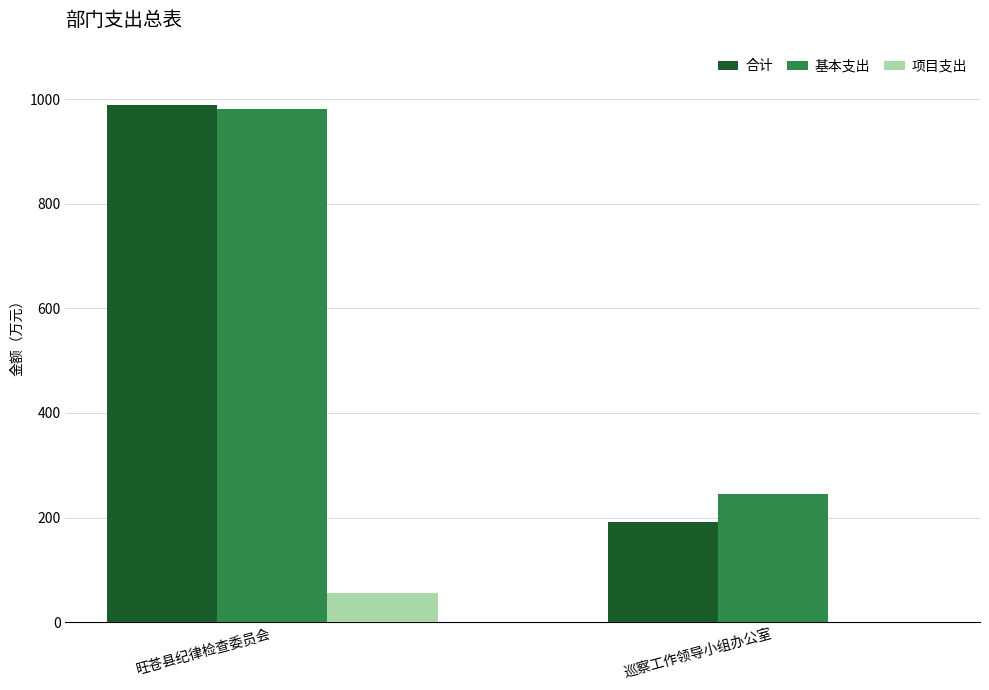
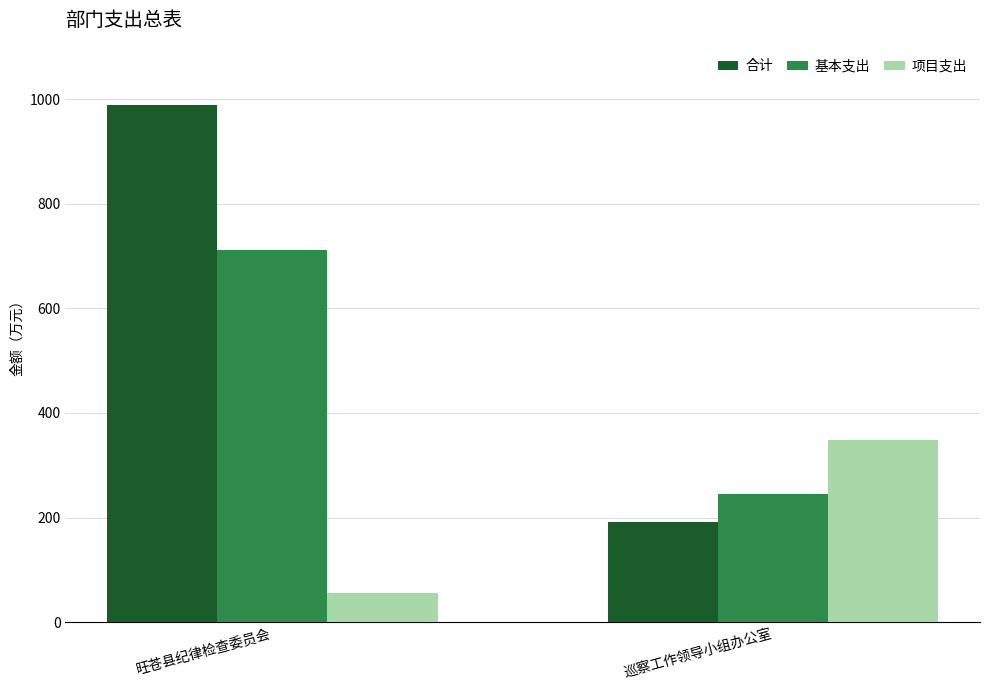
基本支出, 旺苍县纪律检查委员会: 980 -> 710
项目支出, 巡察工作领导小组办公室: 0 -> 350
